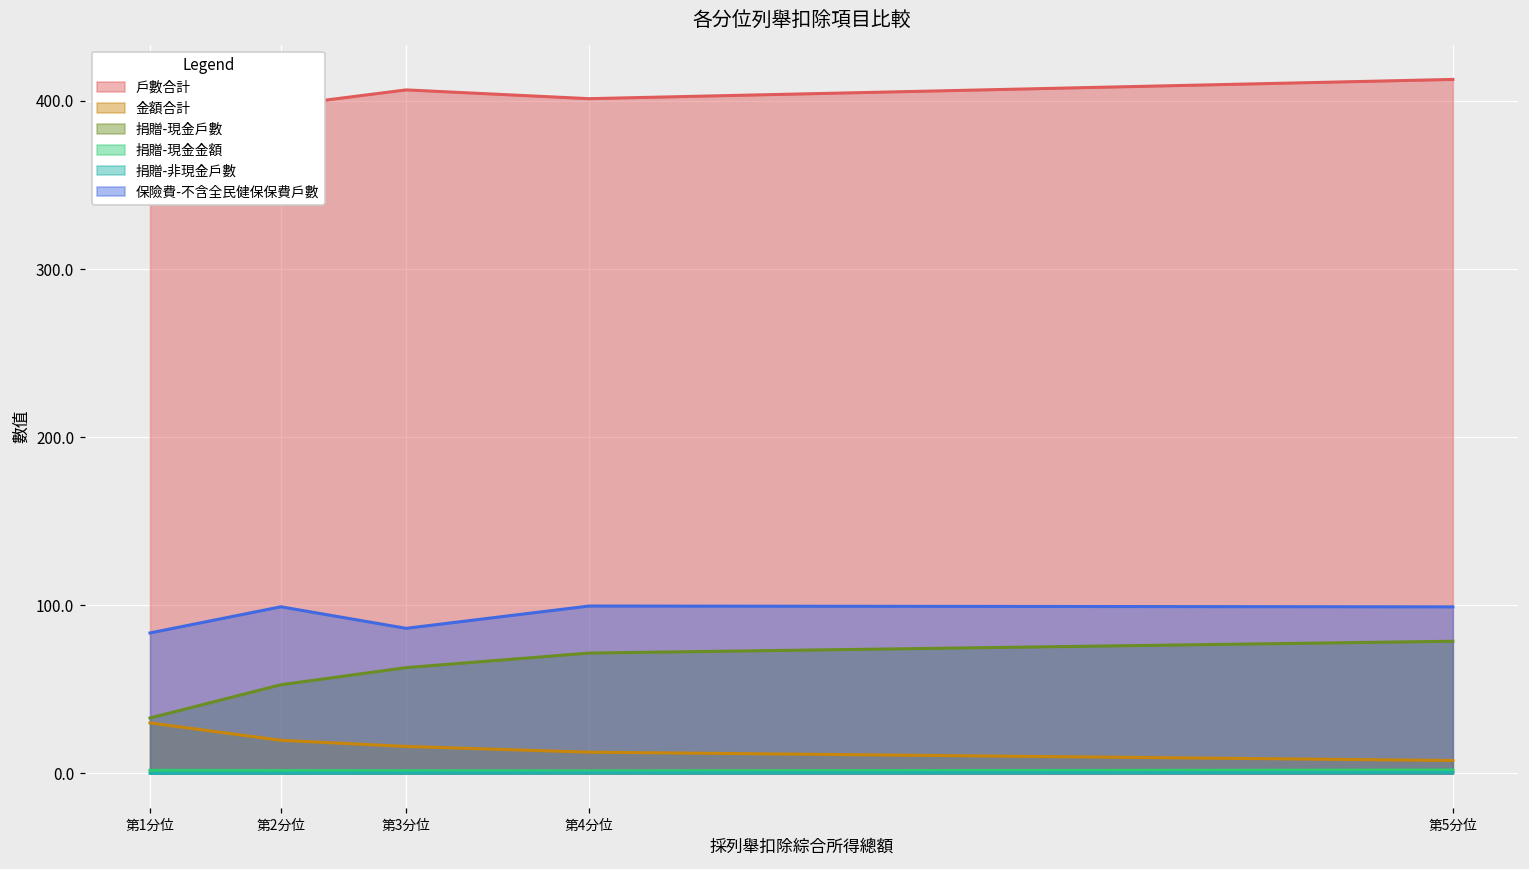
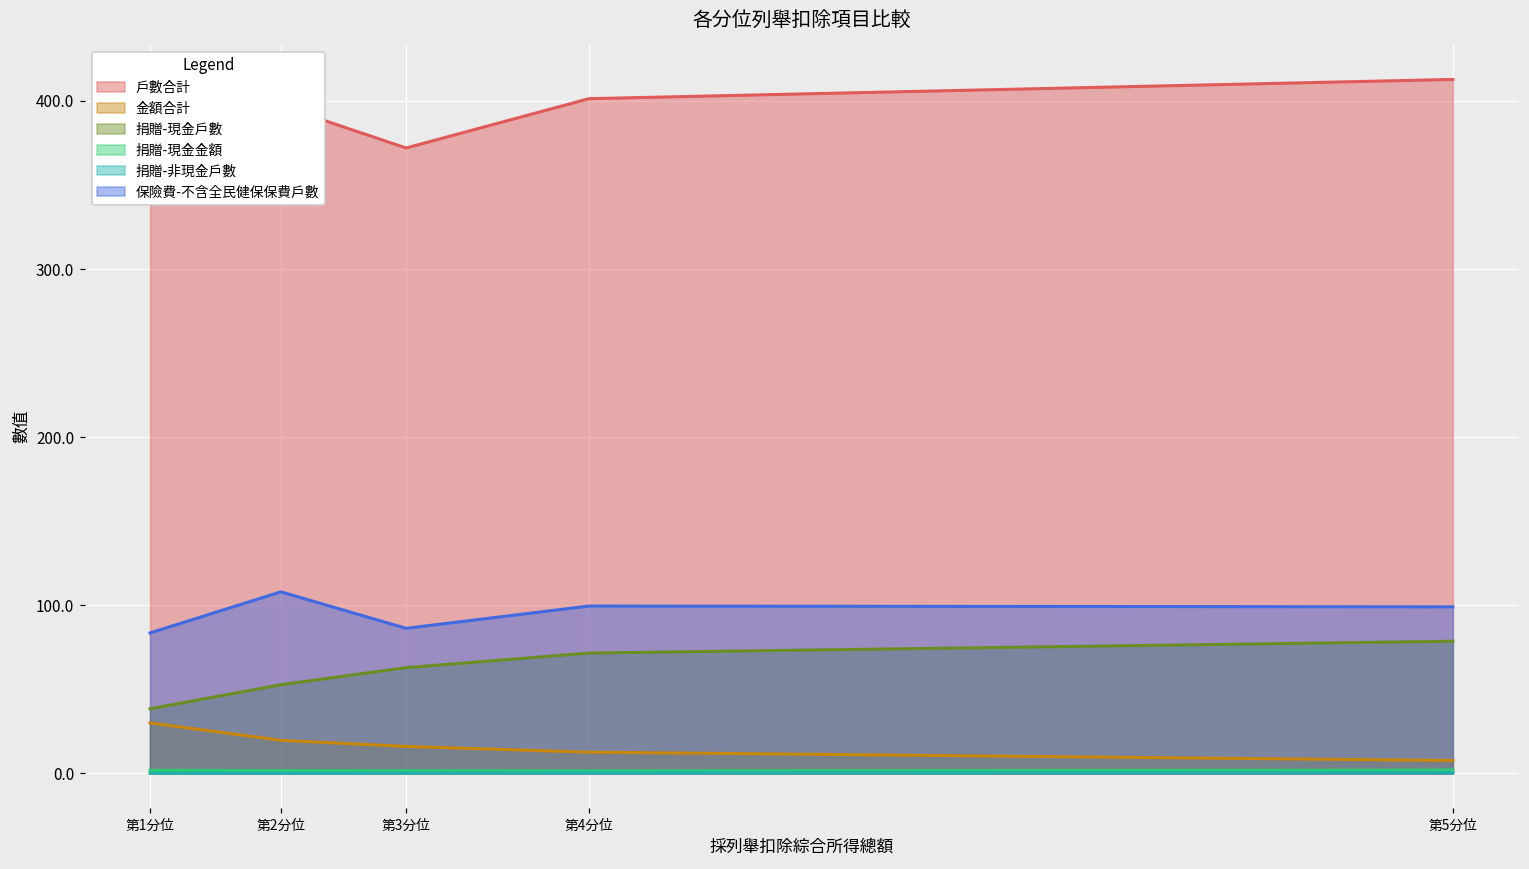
捐贈-現金戶數, 第1分位: 33 -> 38
保險費-不含全民健保保費戶數, 第2分位: 99 -> 108
戶數合計, 第3分位: 407 -> 372
